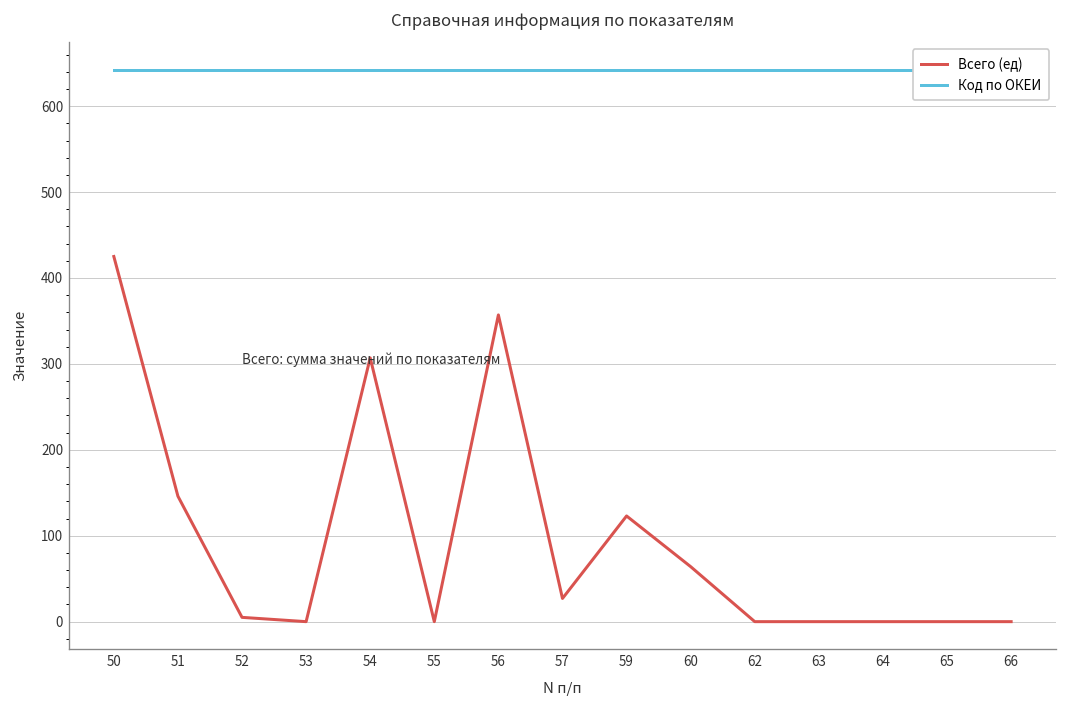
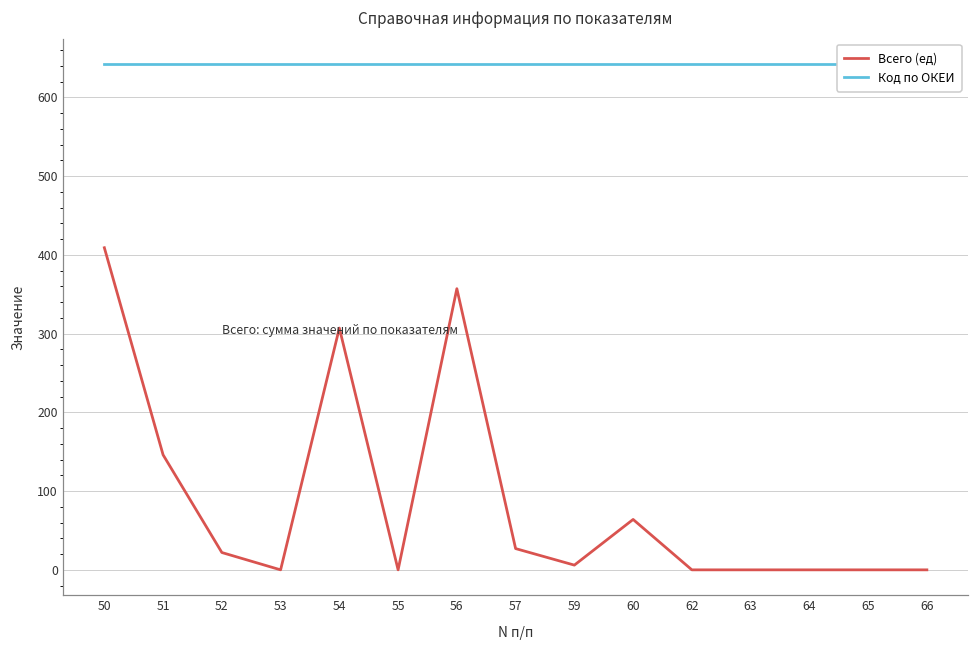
Всего (ед), 50: 430 -> 410
Всего (ед), 52: 10 -> 20
Всего (ед), 59: 120 -> 10
